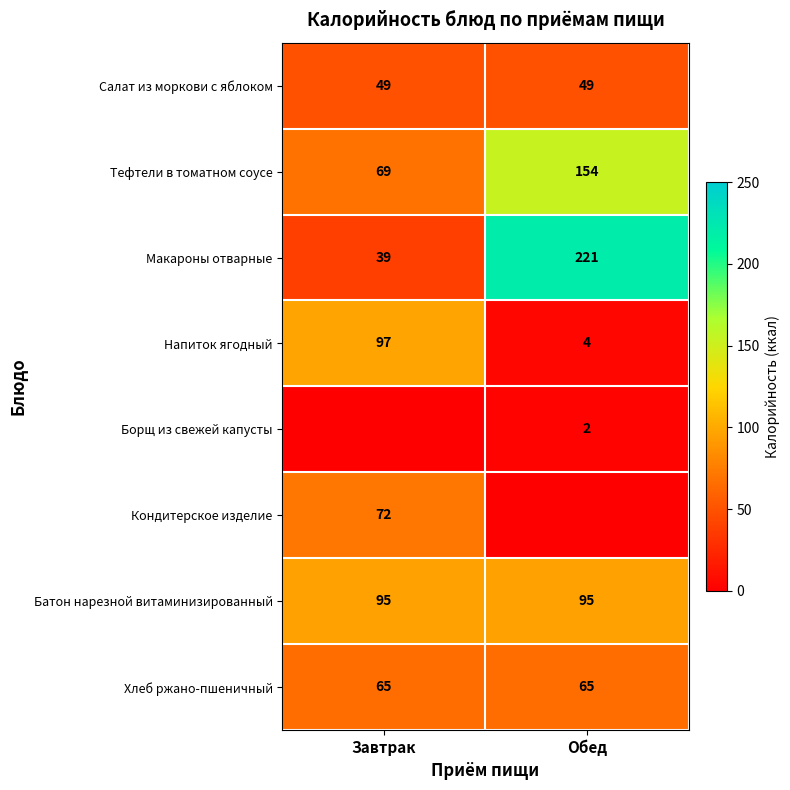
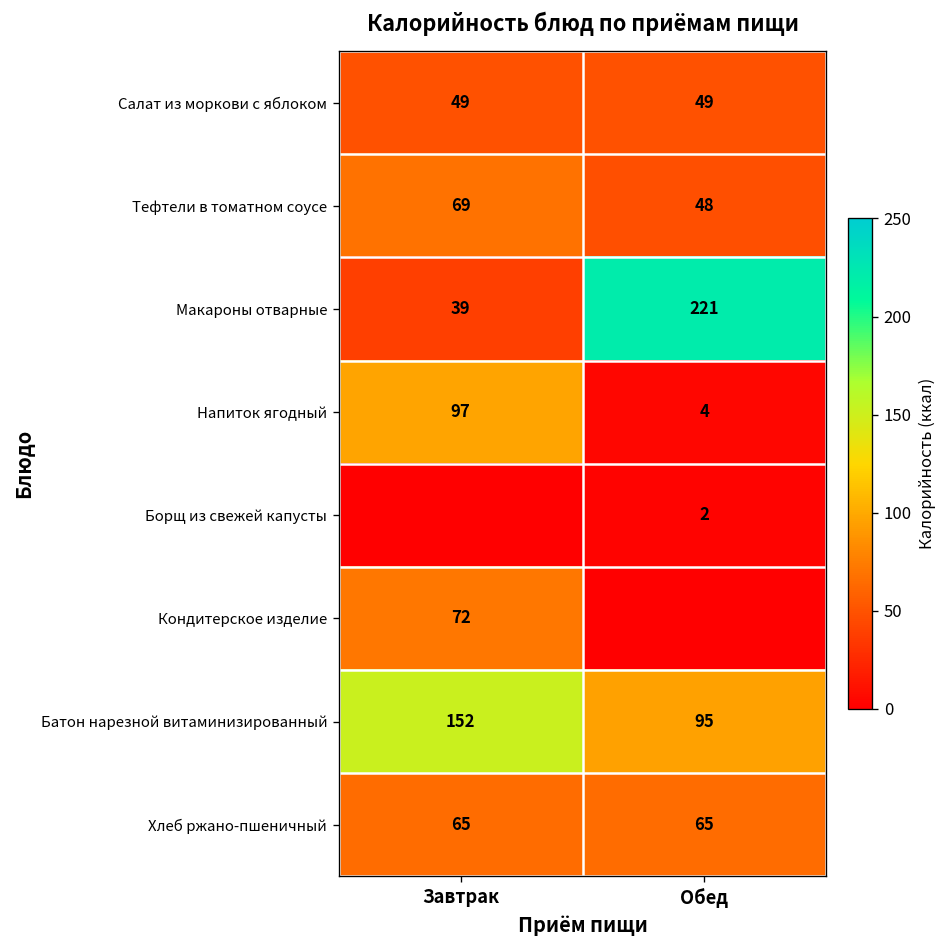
Тефтели в томатном соусе, Обед: 154 -> 48
Батон нарезной витаминизированный, Завтрак: 95 -> 152
